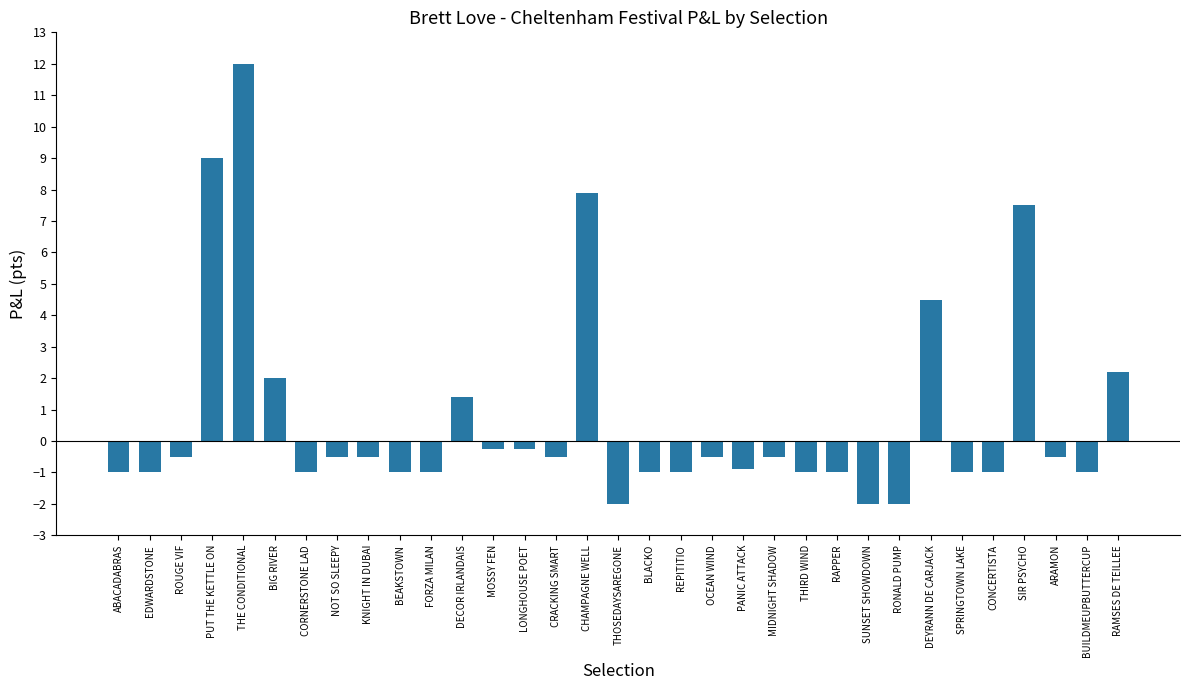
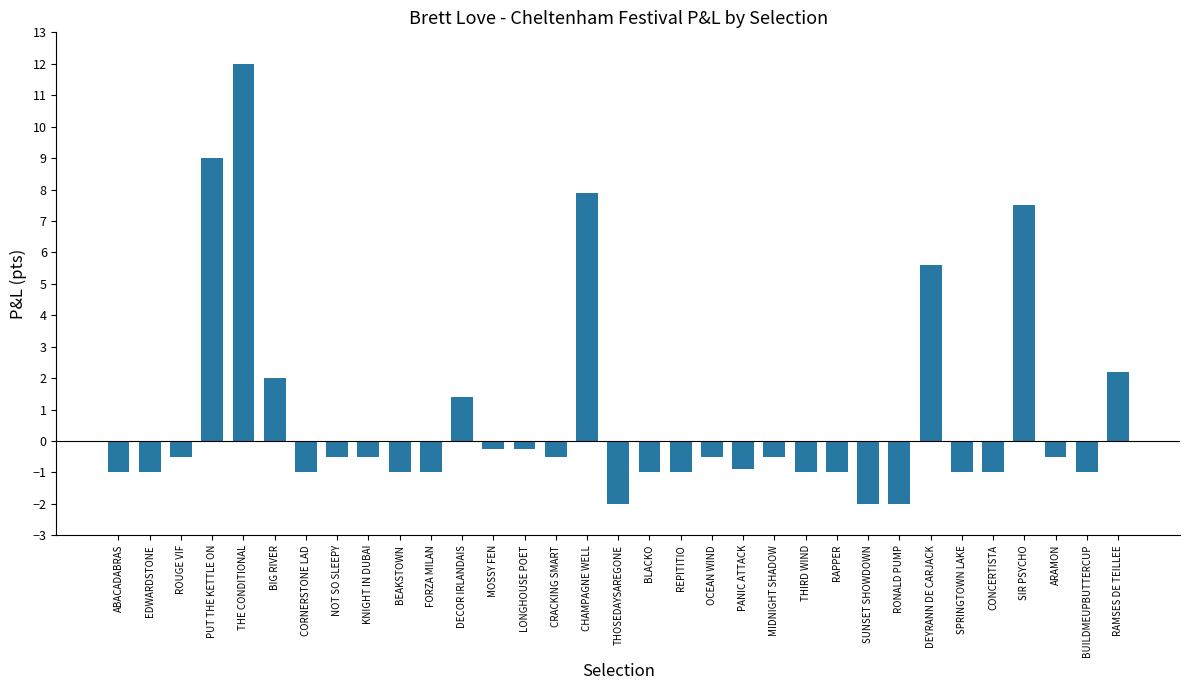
DEYRANN DE CARJACK: 4.5 -> 5.6
